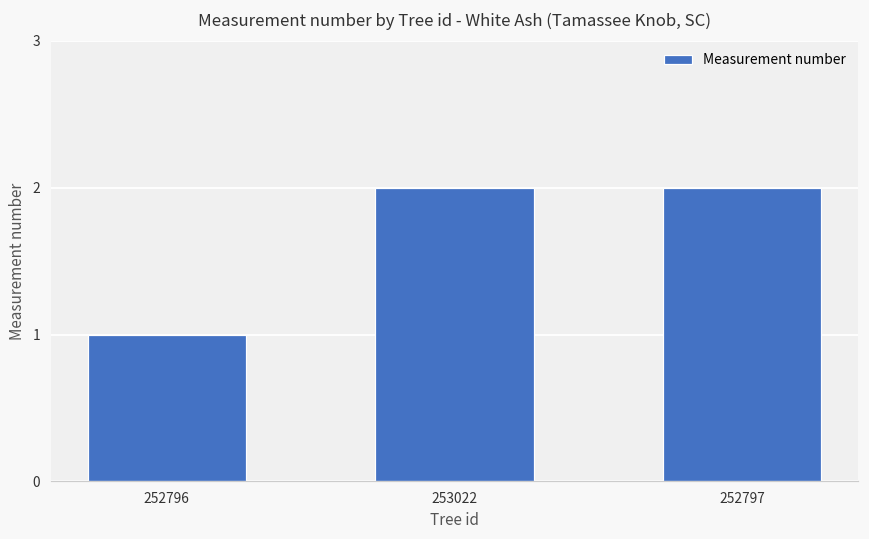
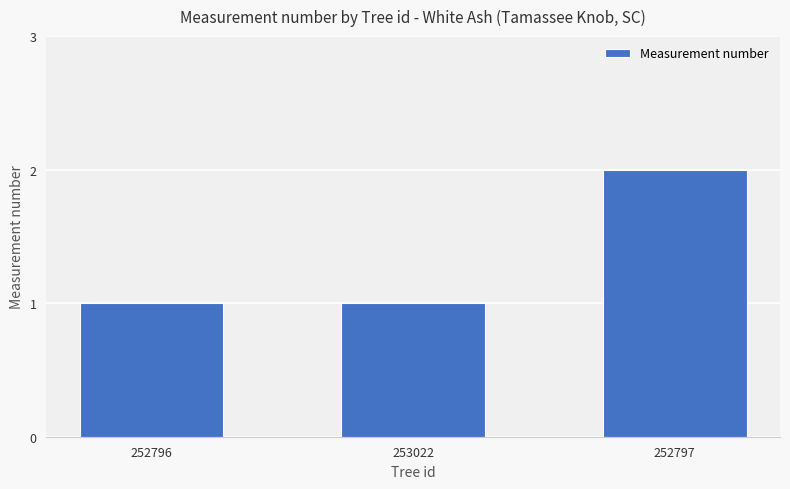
253022: 2 -> 1
